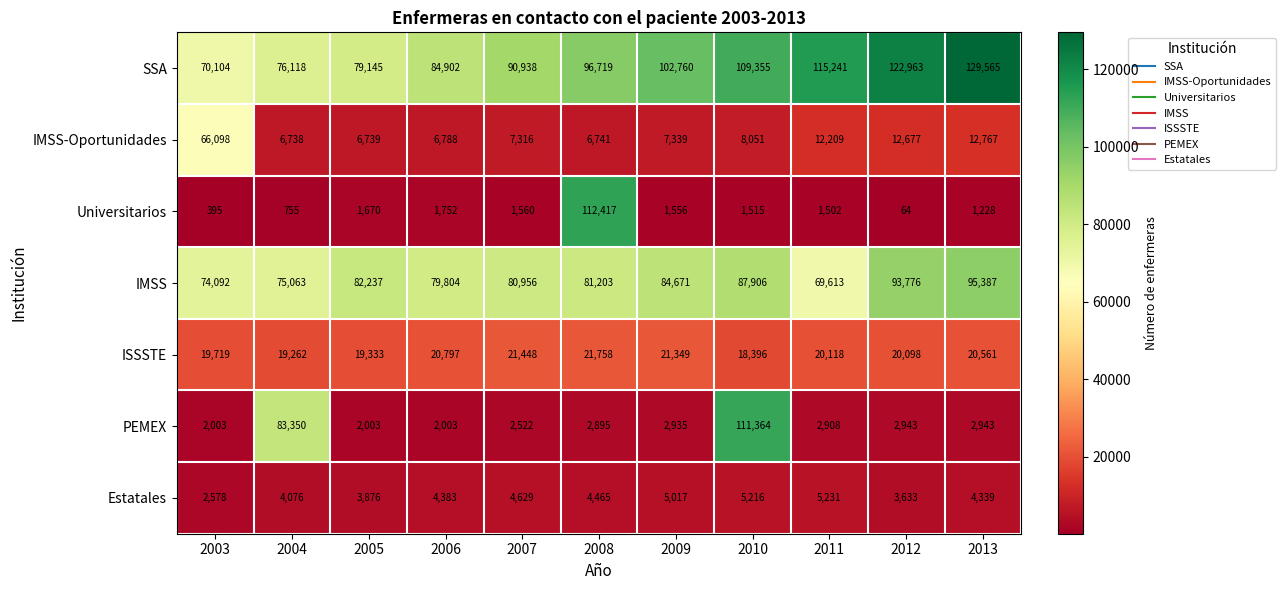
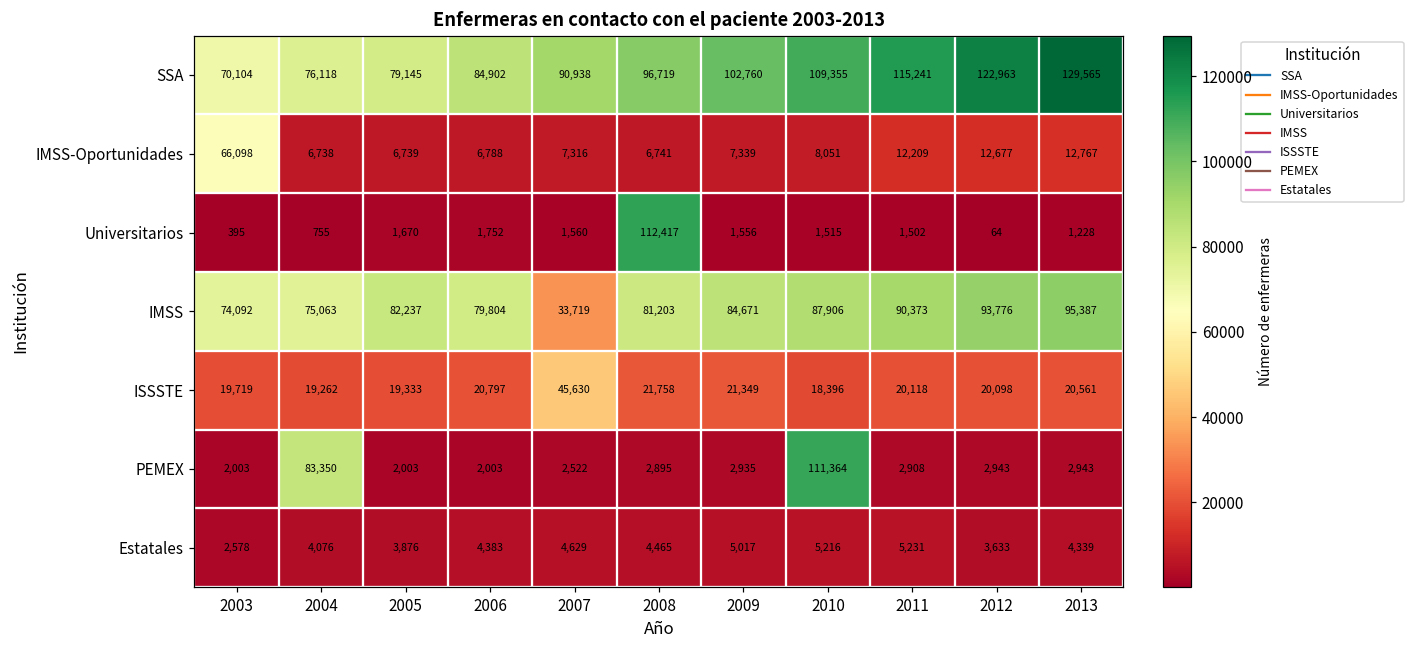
IMSS, 2007: 80,956 -> 33,719
IMSS, 2011: 69,613 -> 90,373
ISSSTE, 2007: 21,448 -> 45,630
